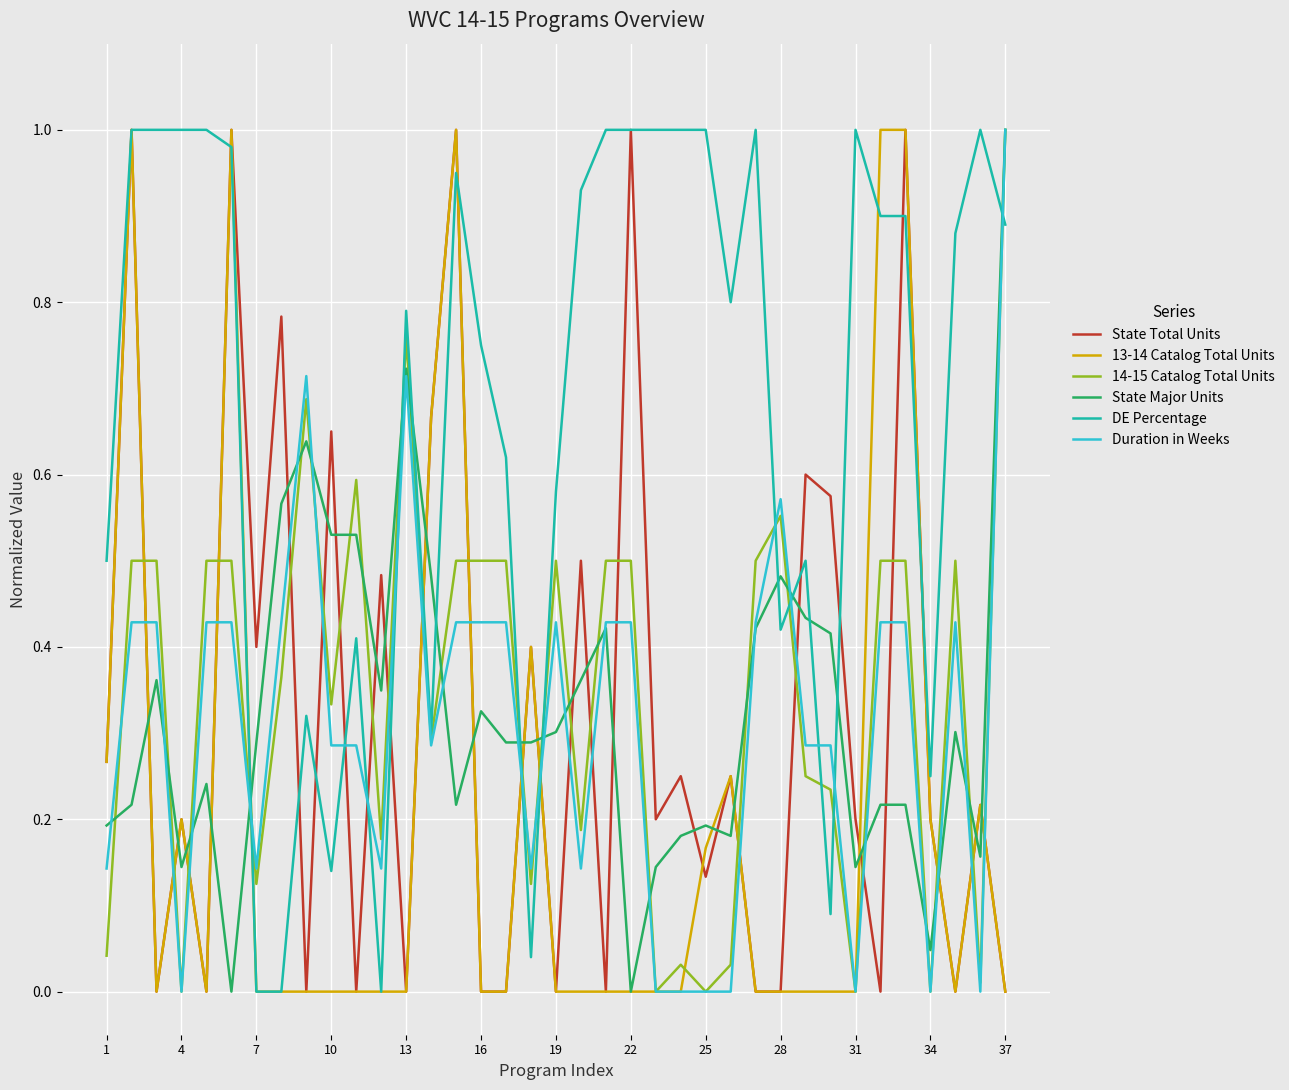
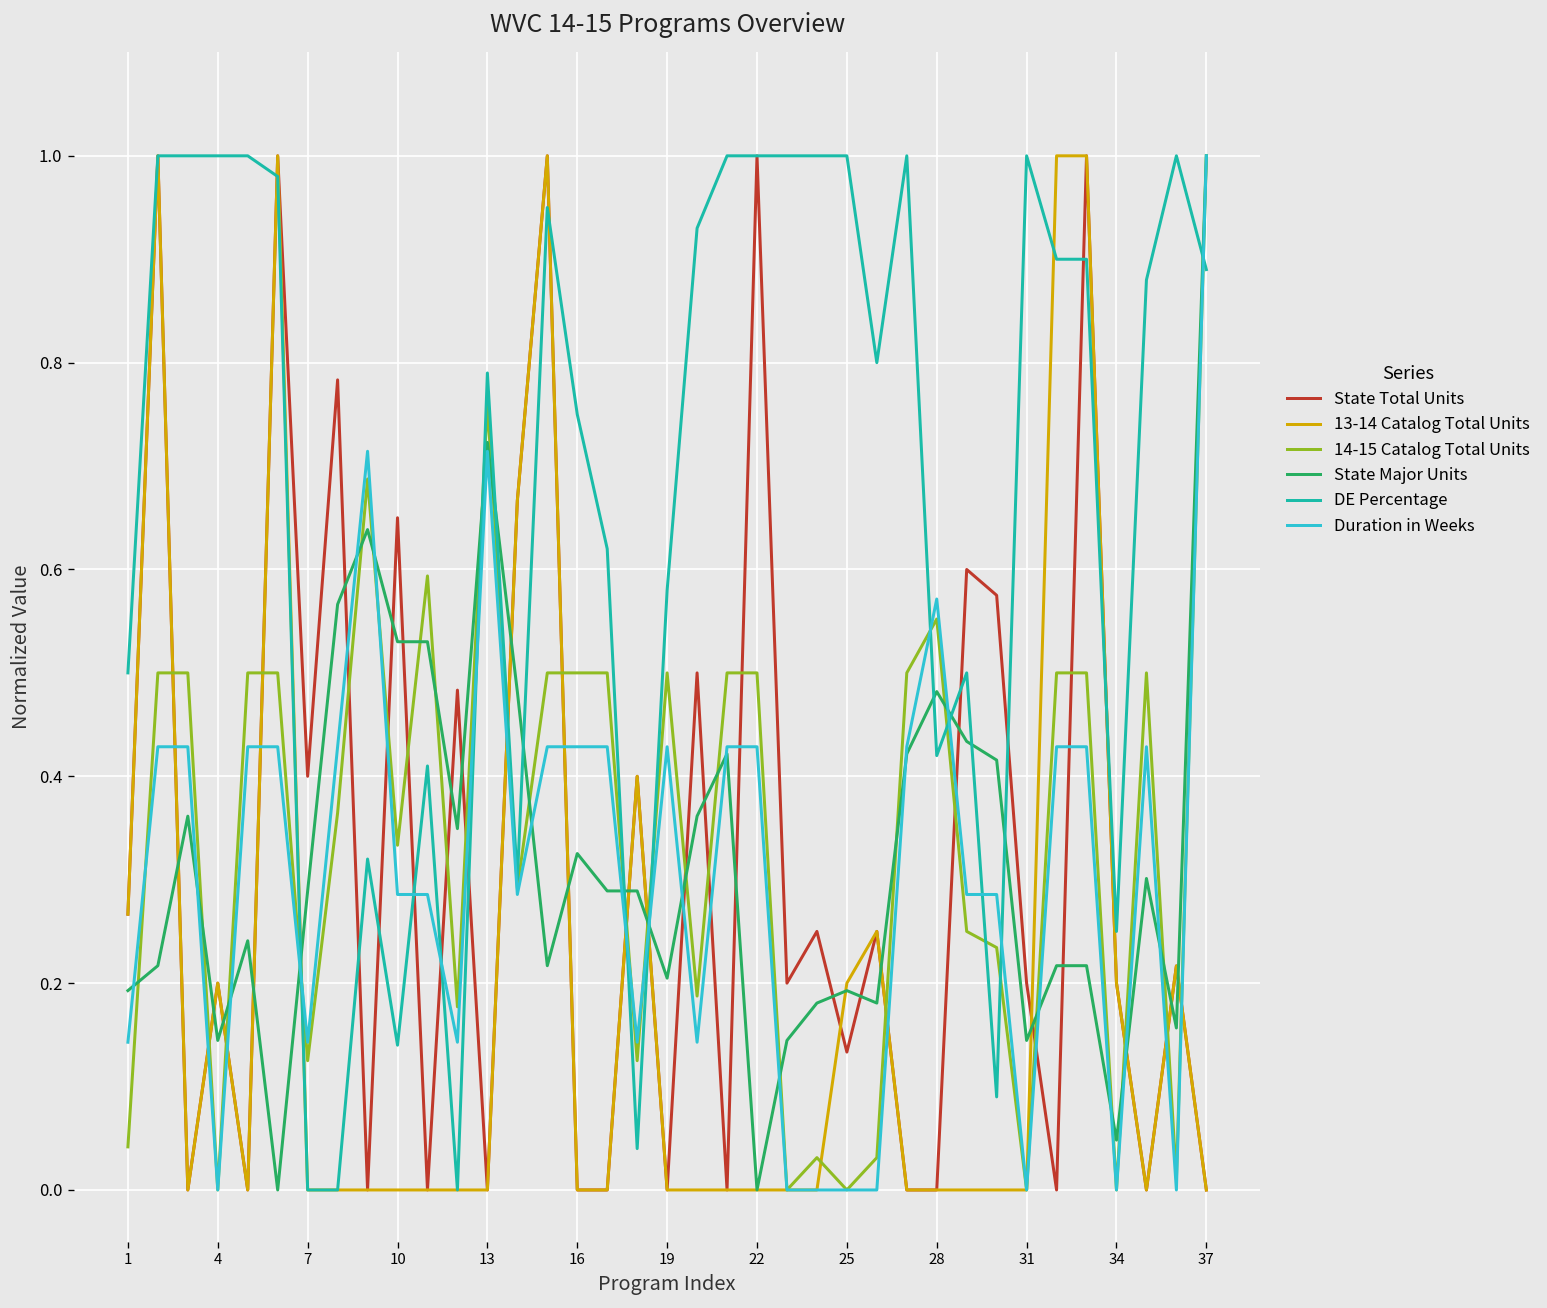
State Major Units, 19: 0.30 -> 0.20
13-14 Catalog Total Units, 25: 0.17 -> 0.20
